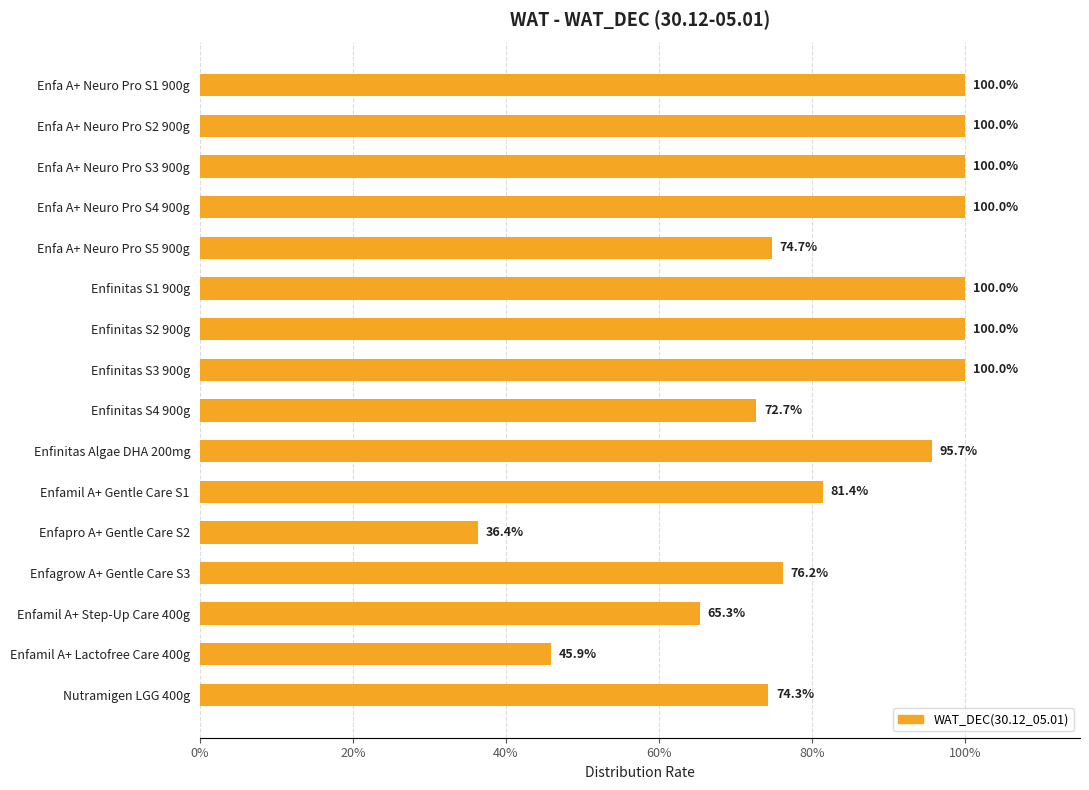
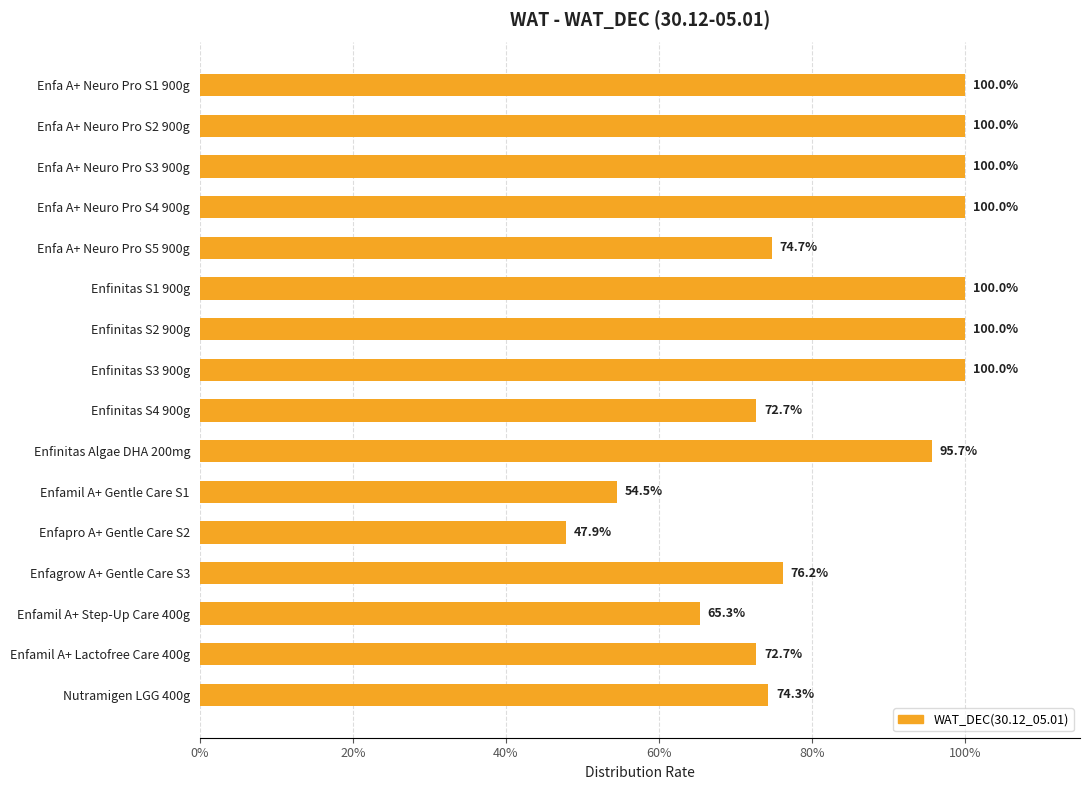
Enfamil A+ Gentle Care S1: 81.4% -> 54.5%
Enfapro A+ Gentle Care S2: 36.4% -> 47.9%
Enfamil A+ Lactofree Care 400g: 45.9% -> 72.7%
